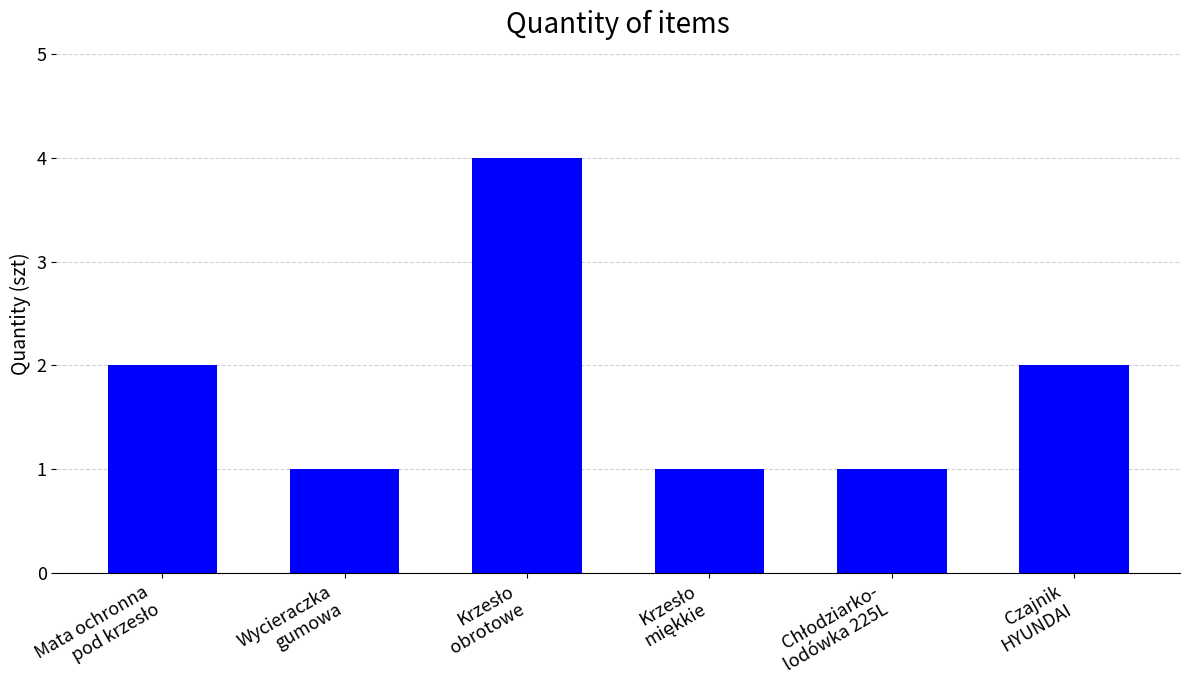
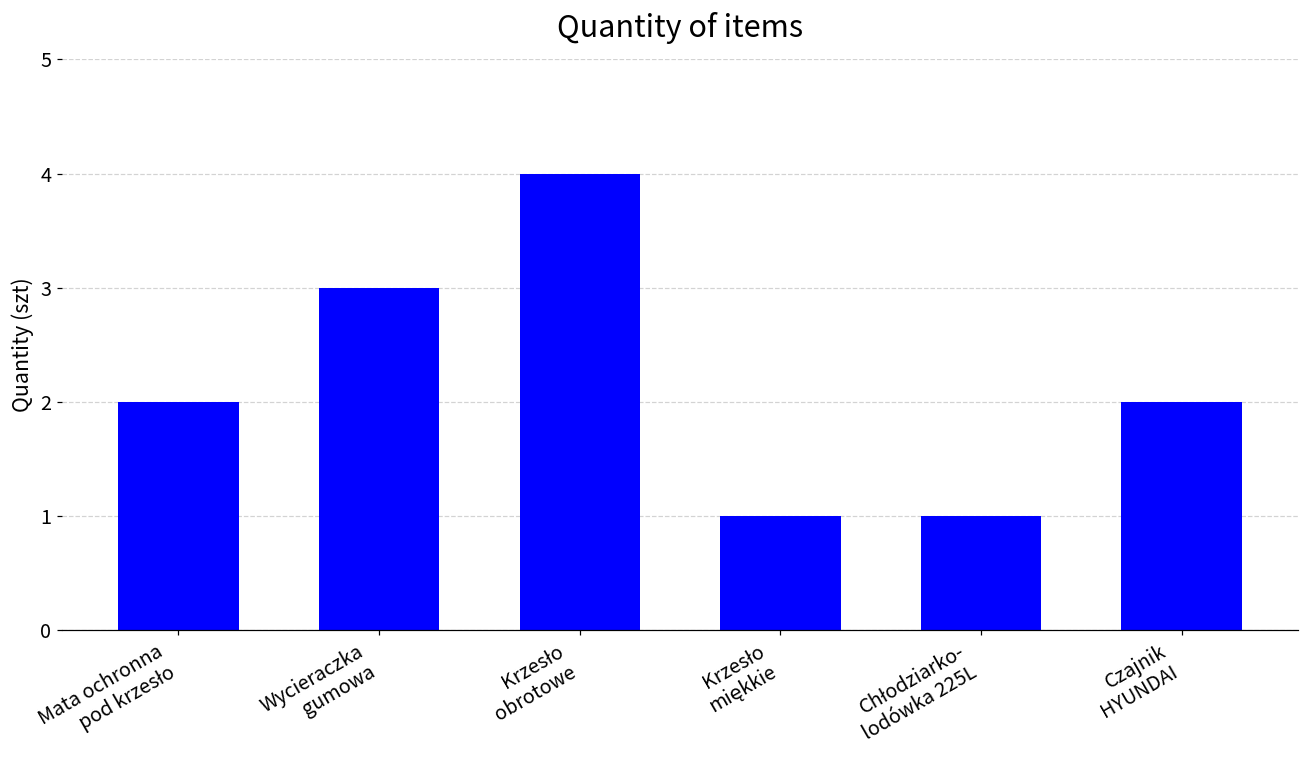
Wycieraczka gumowa: 1 -> 3
